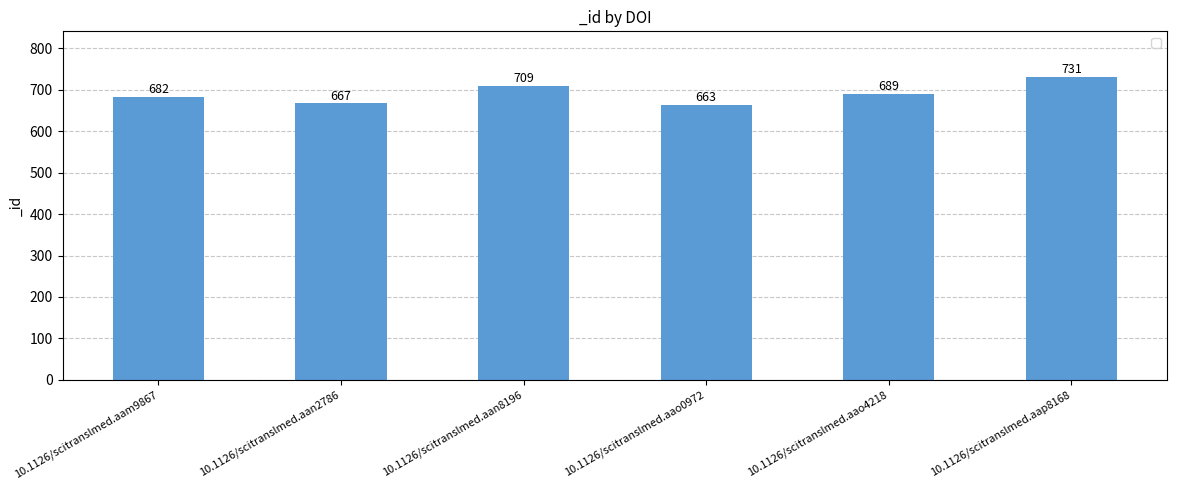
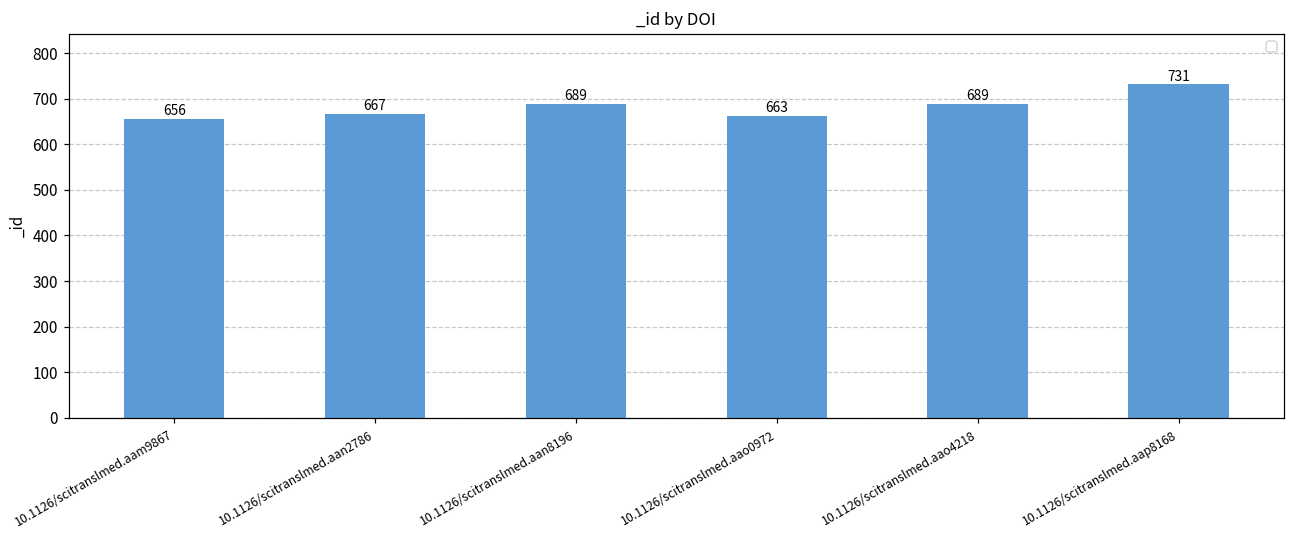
10.1126/scitranslmed.aam9867: 682 -> 656
10.1126/scitranslmed.aan8196: 709 -> 689
